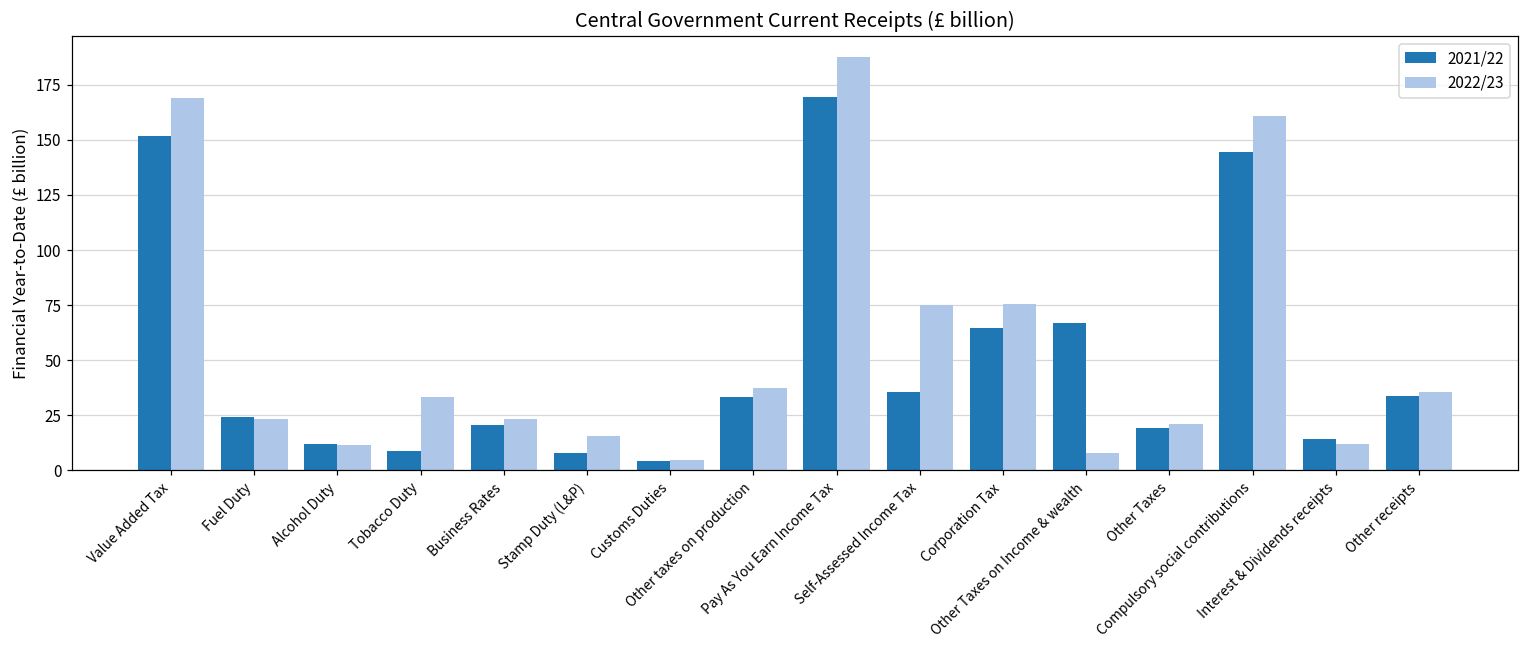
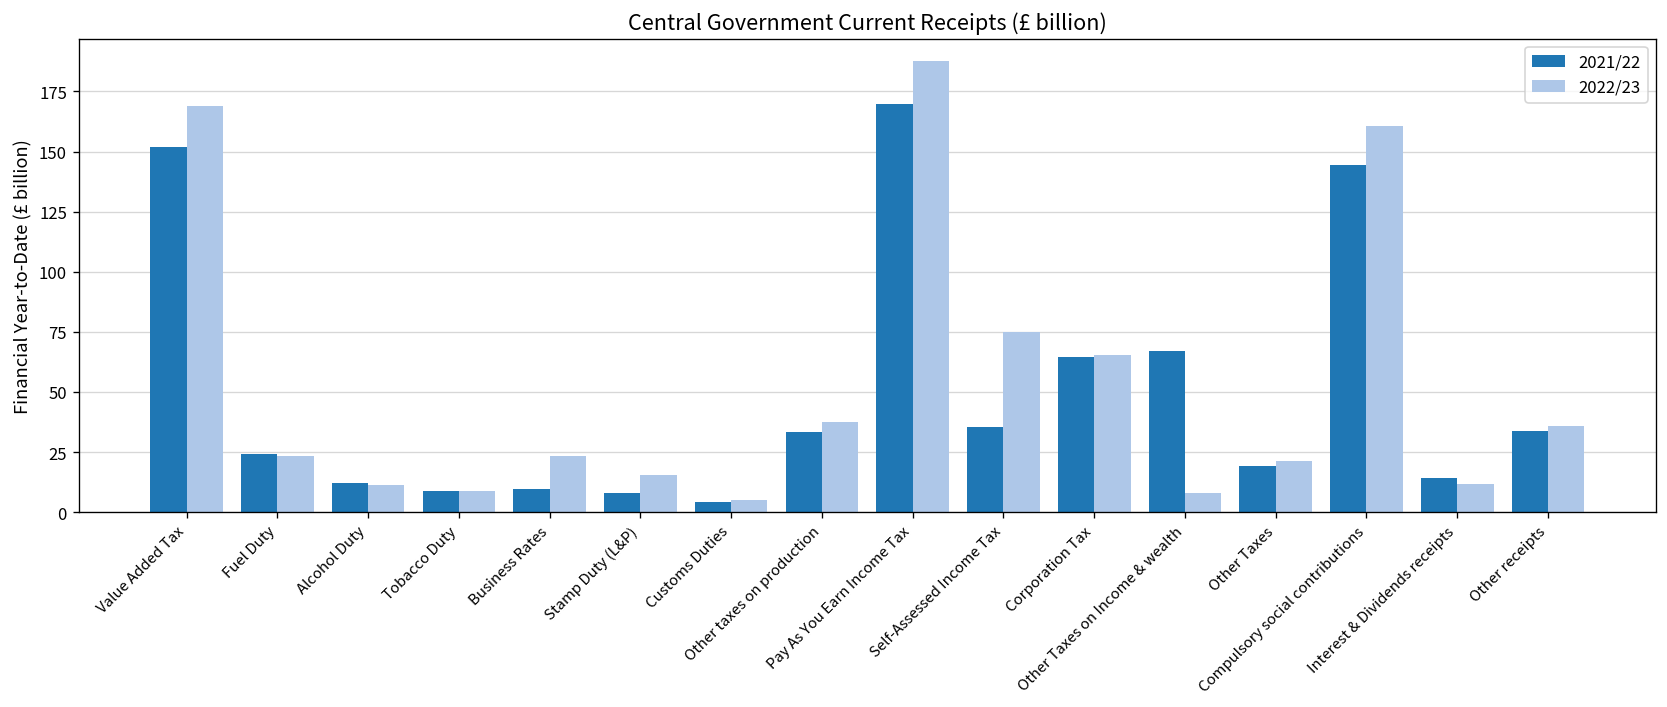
2022/23, Tobacco Duty: 34 -> 9
2021/22, Business Rates: 21 -> 10
2022/23, Corporation Tax: 76 -> 66
